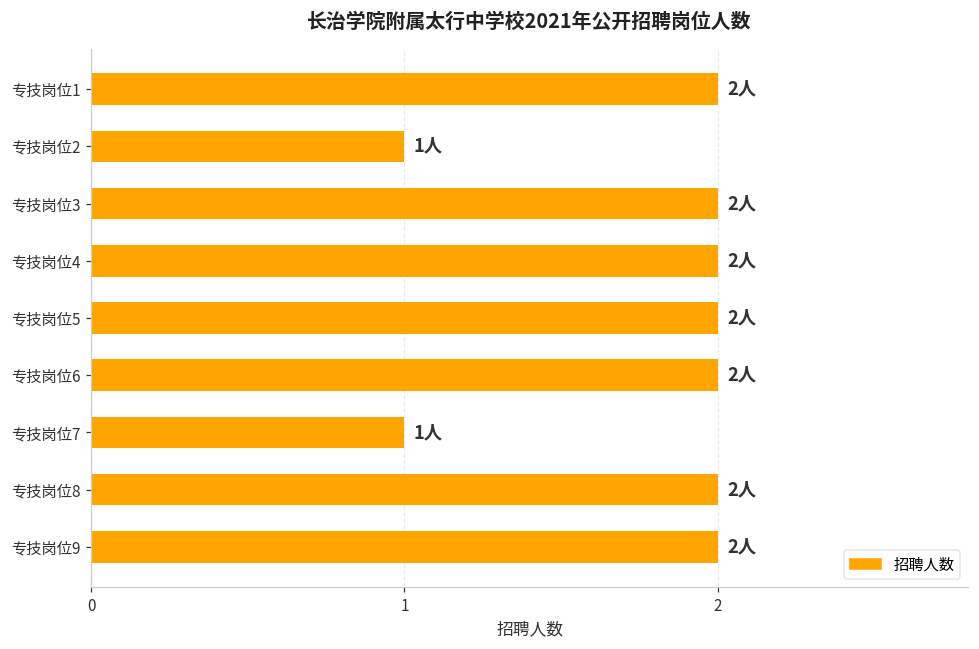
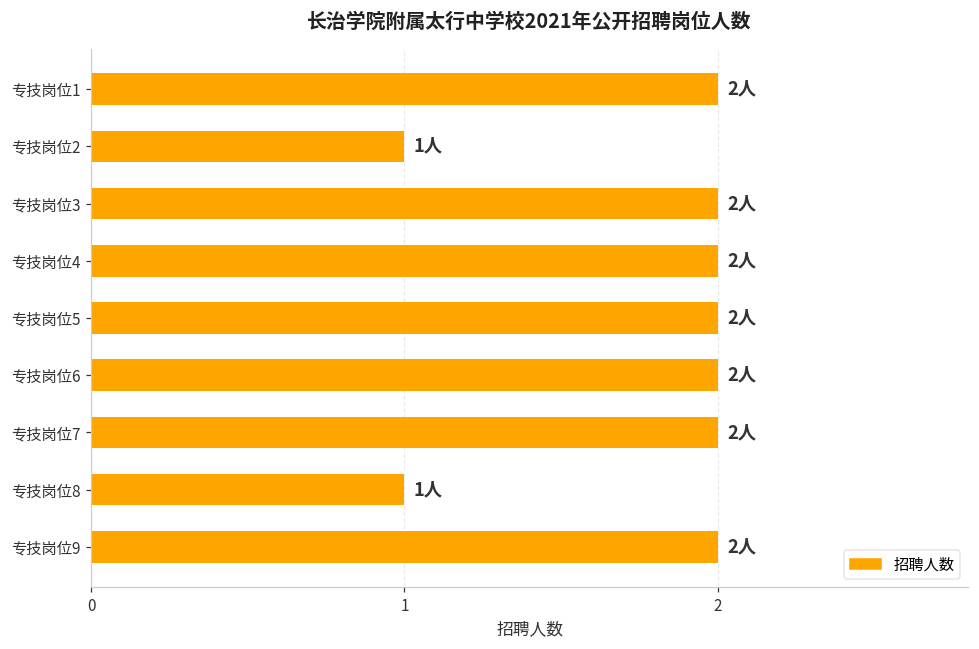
专技岗位7: 1人 -> 2人
专技岗位8: 2人 -> 1人
